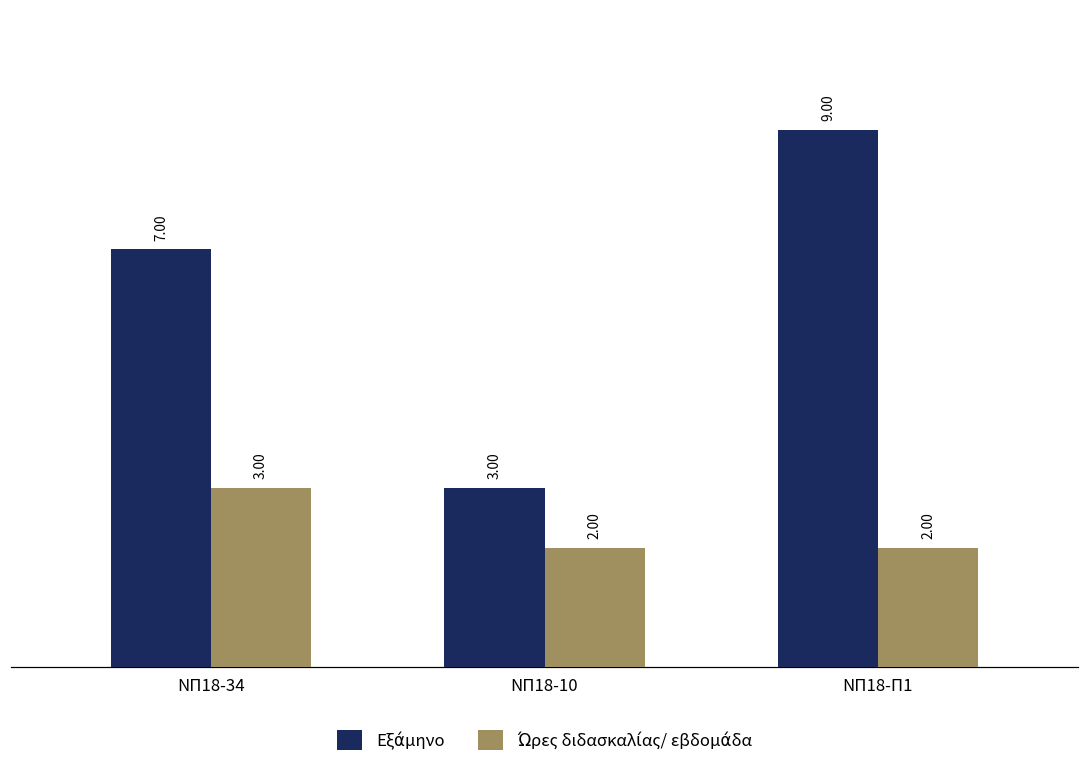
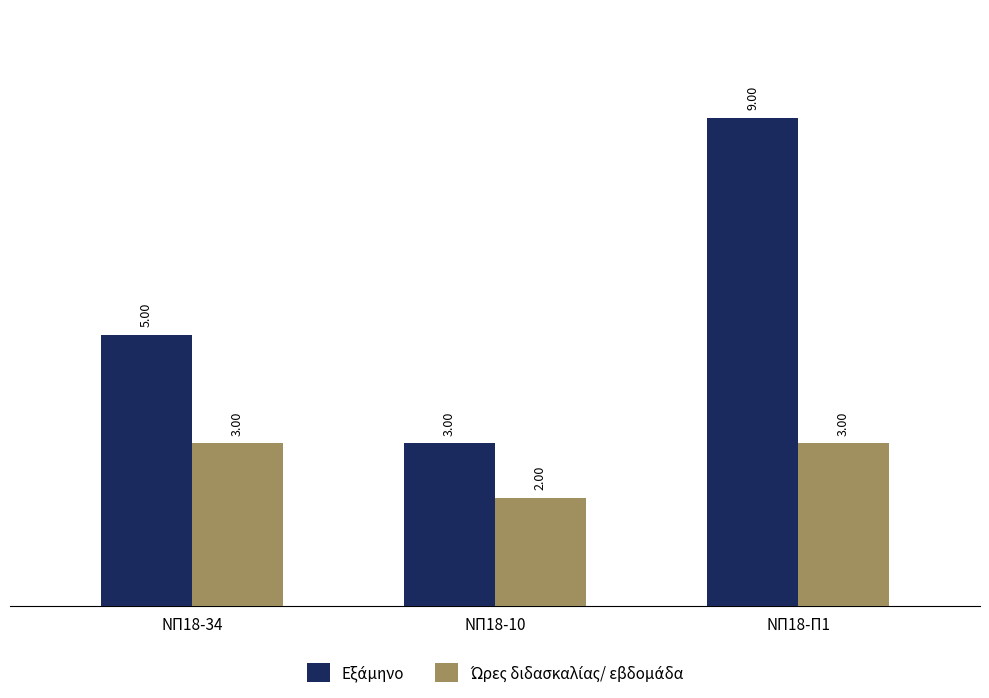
Εξάμηνο, ΝΠ18-34: 7.00 -> 5.00
Ώρες διδασκαλίας/ εβδομάδα, ΝΠ18-Π1: 2.00 -> 3.00
